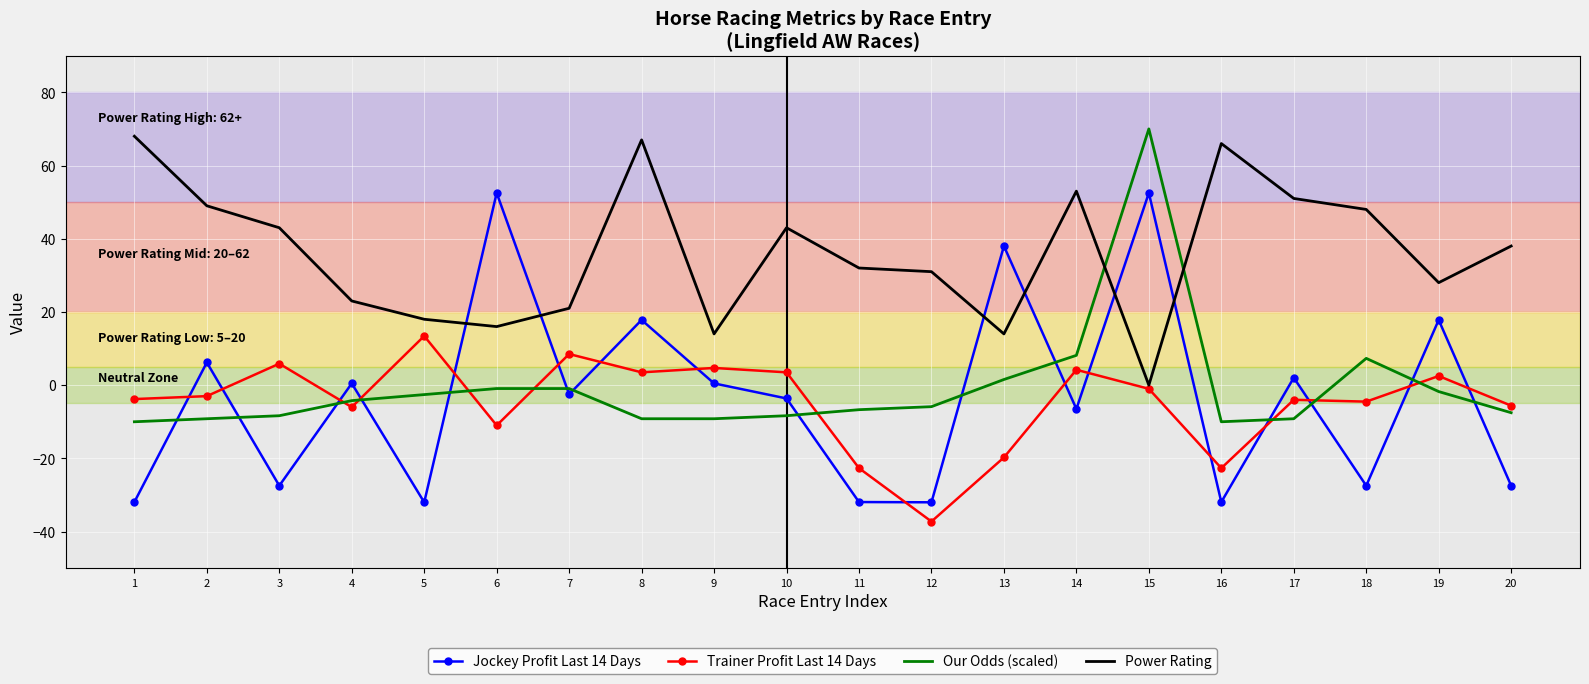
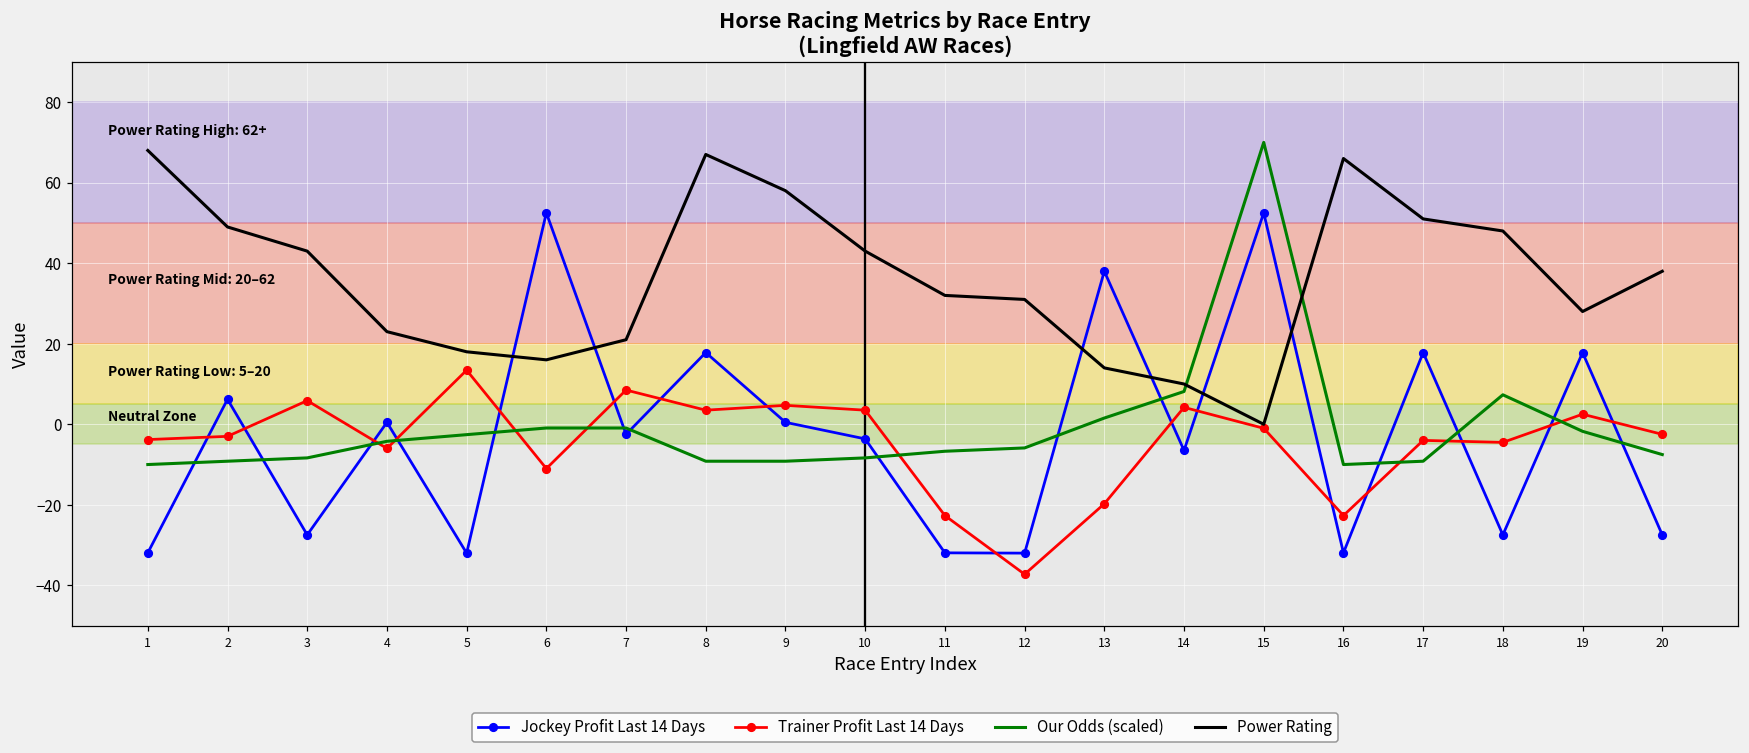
Power Rating, 9: 14 -> 58
Power Rating, 14: 53 -> 10
Jockey Profit Last 14 Days, 17: 2 -> 18
Trainer Profit Last 14 Days, 20: -6 -> -3
